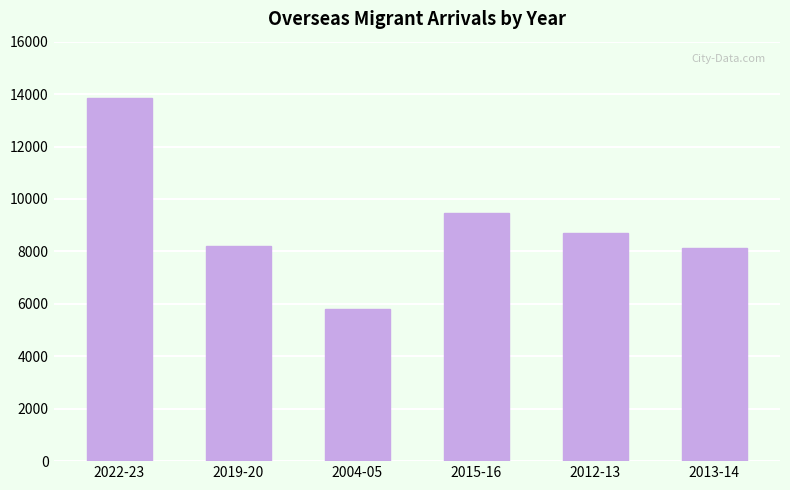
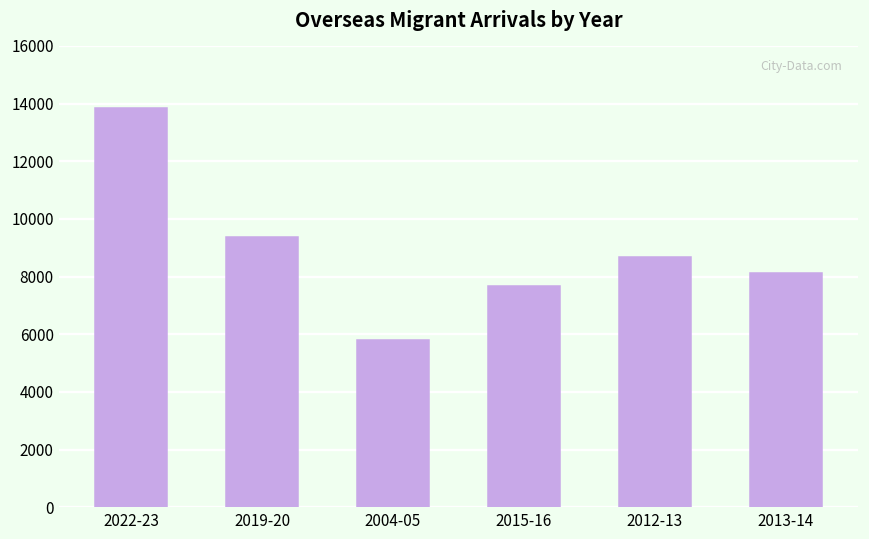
2019-20: 8200 -> 9400
2015-16: 9500 -> 7700
